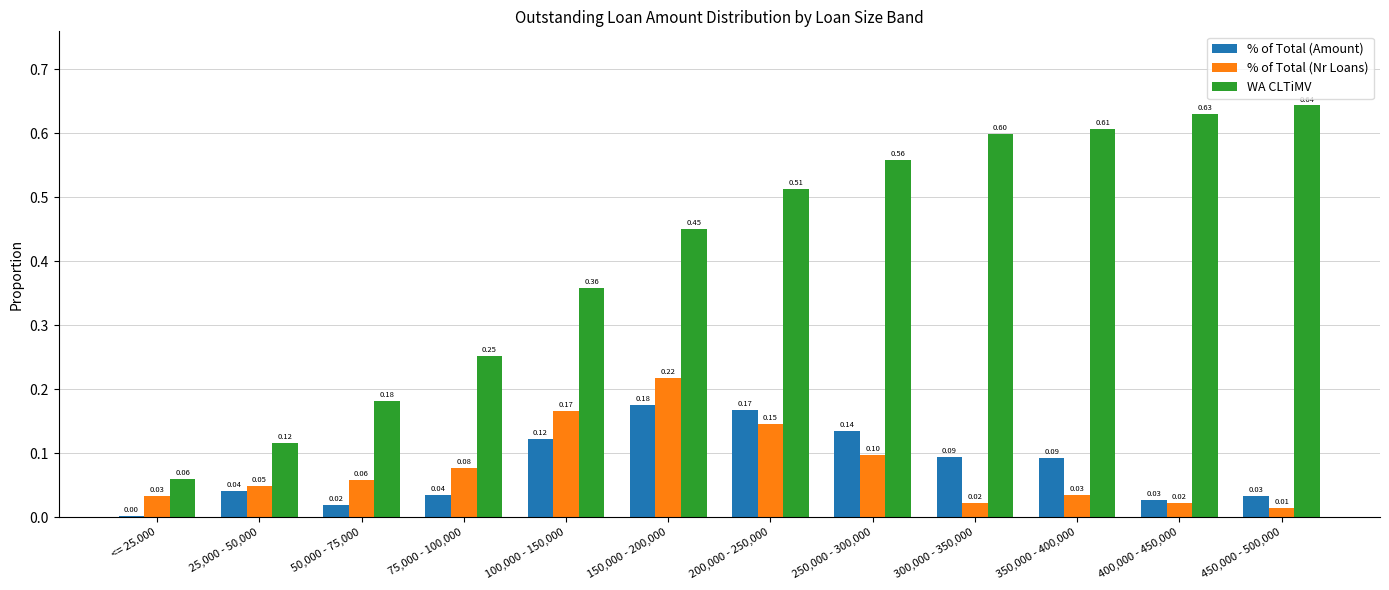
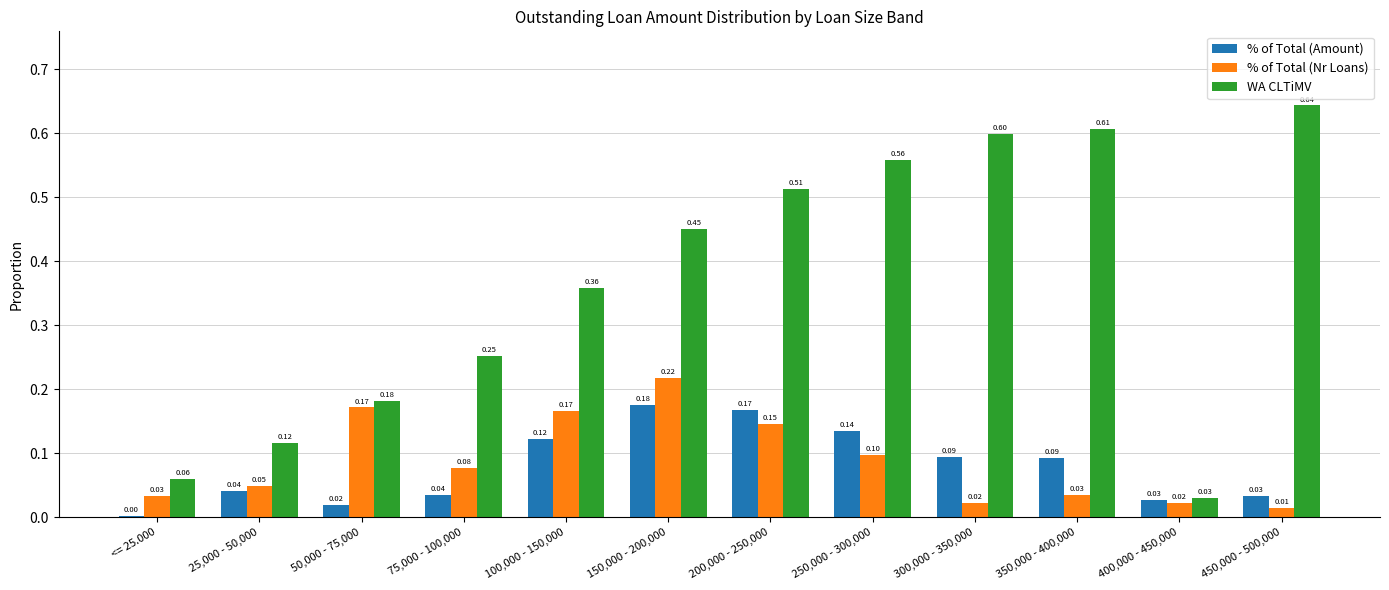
% of Total (Nr Loans), 50,000 - 75,000: 0.06 -> 0.17
WA CLTiMV, 400,000 - 450,000: 0.63 -> 0.03
